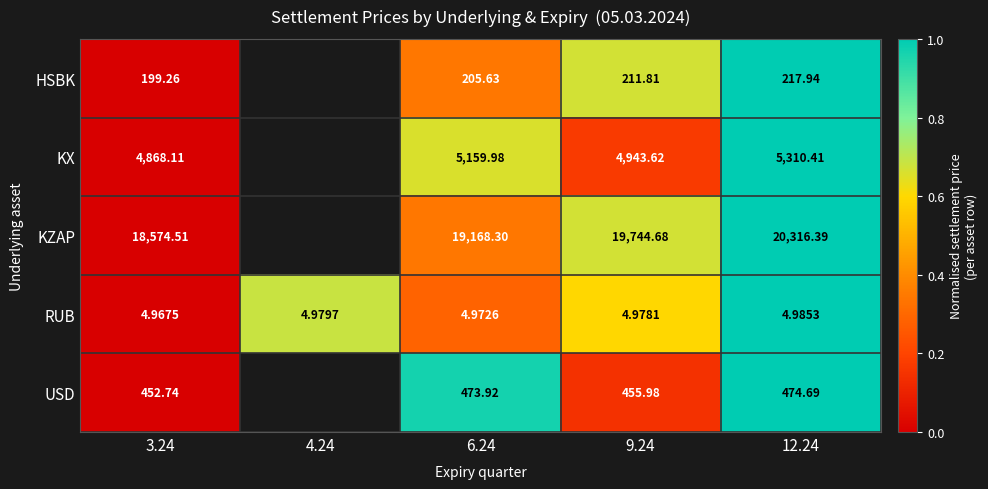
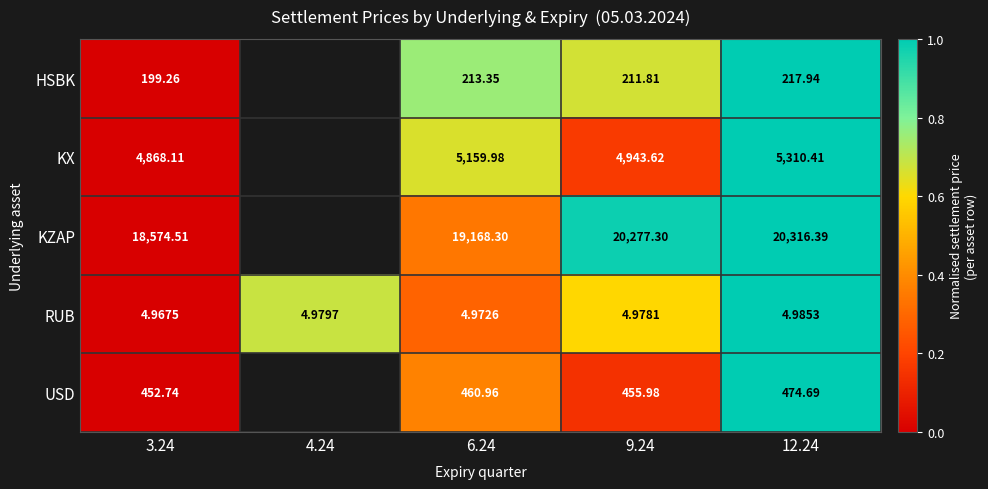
HSBK, 6.24: 205.63 -> 213.35
KZAP, 9.24: 19,744.68 -> 20,277.30
USD, 6.24: 473.92 -> 460.96
